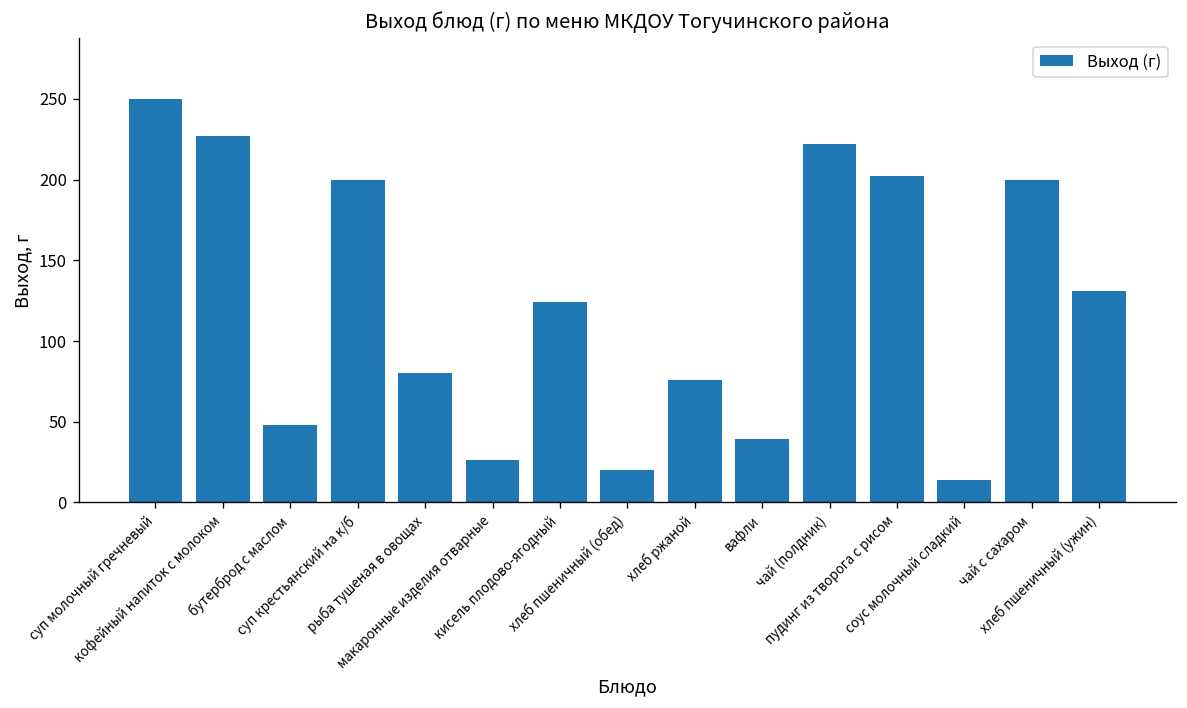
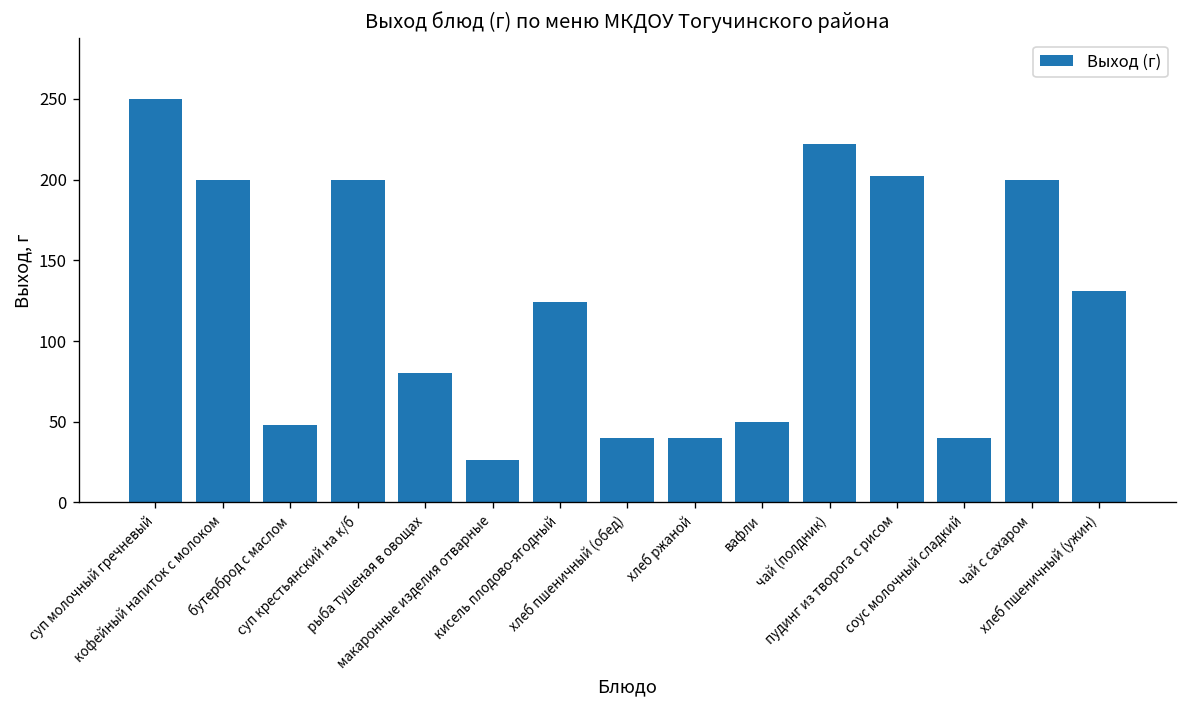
кофейный напиток с молоком: 227 -> 200
хлеб пшеничный (обед): 20 -> 40
хлеб ржаной: 76 -> 40
вафли: 39 -> 50
соус молочный сладкий: 14 -> 40
